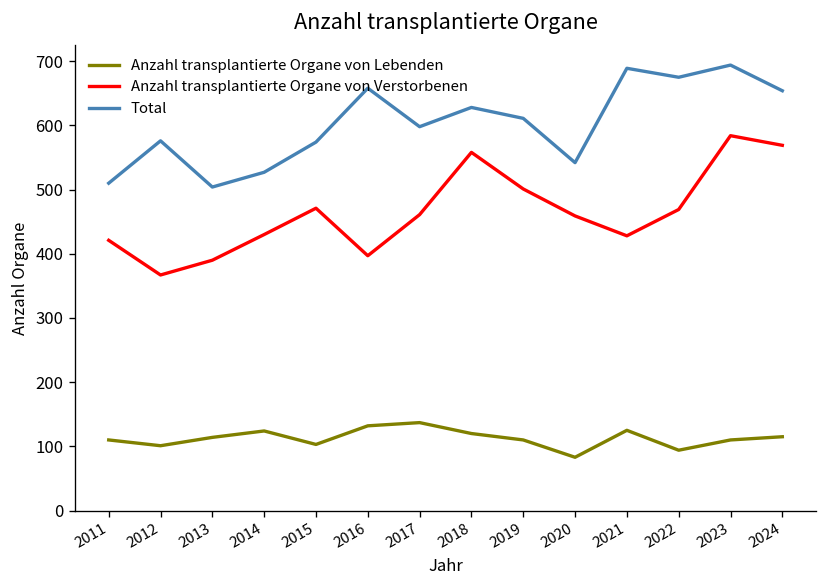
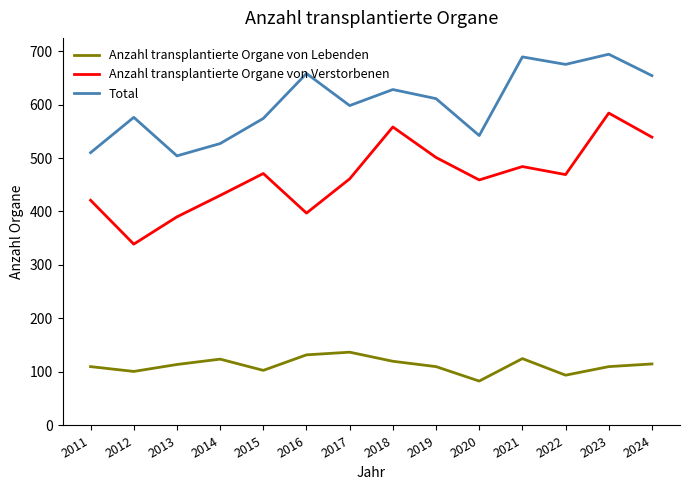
Anzahl transplantierte Organe von Verstorbenen, 2012: 370 -> 340
Anzahl transplantierte Organe von Verstorbenen, 2021: 430 -> 480
Anzahl transplantierte Organe von Verstorbenen, 2024: 570 -> 540
